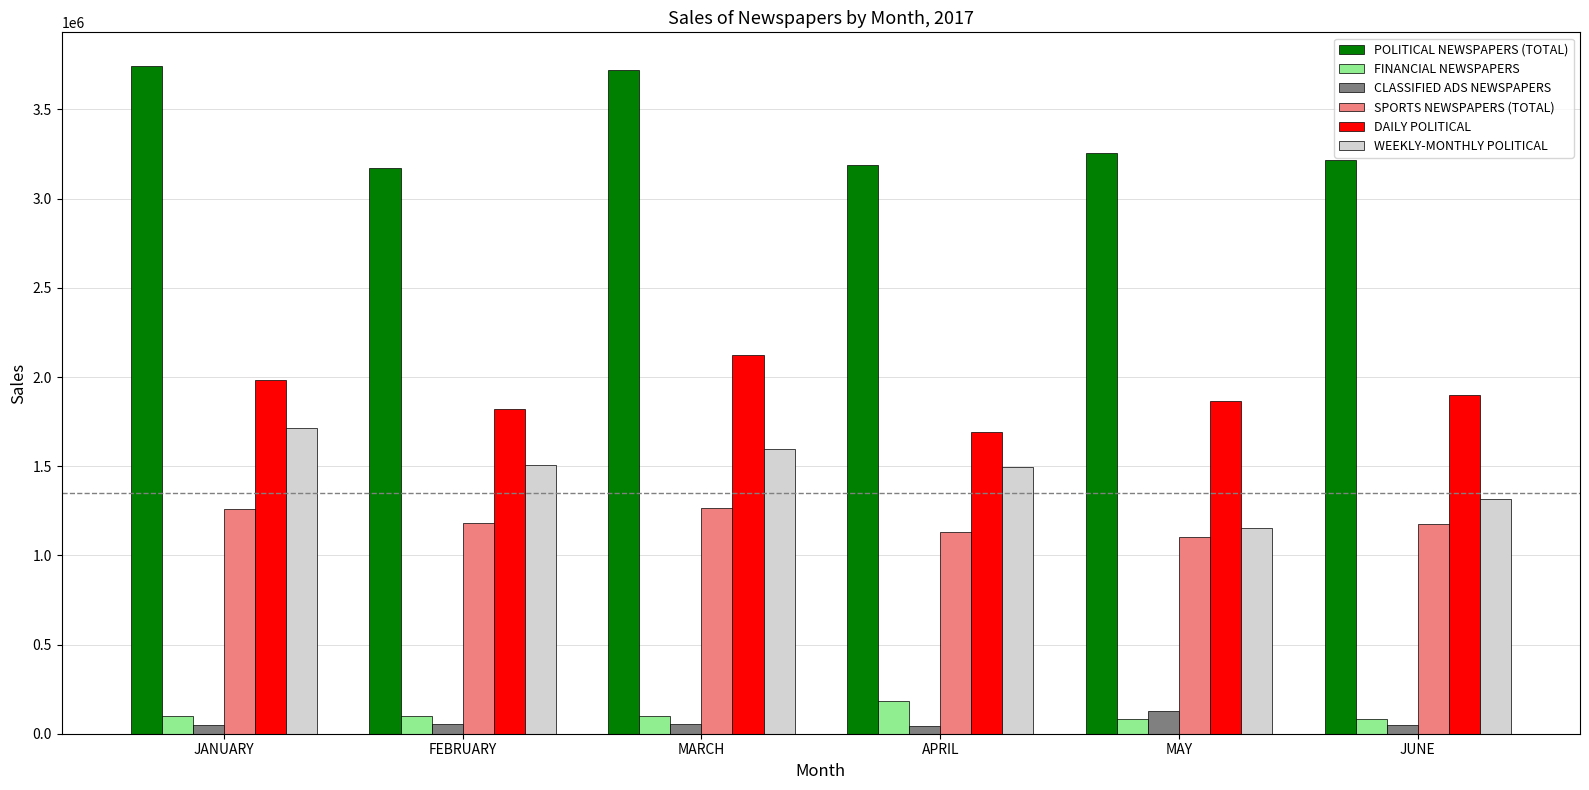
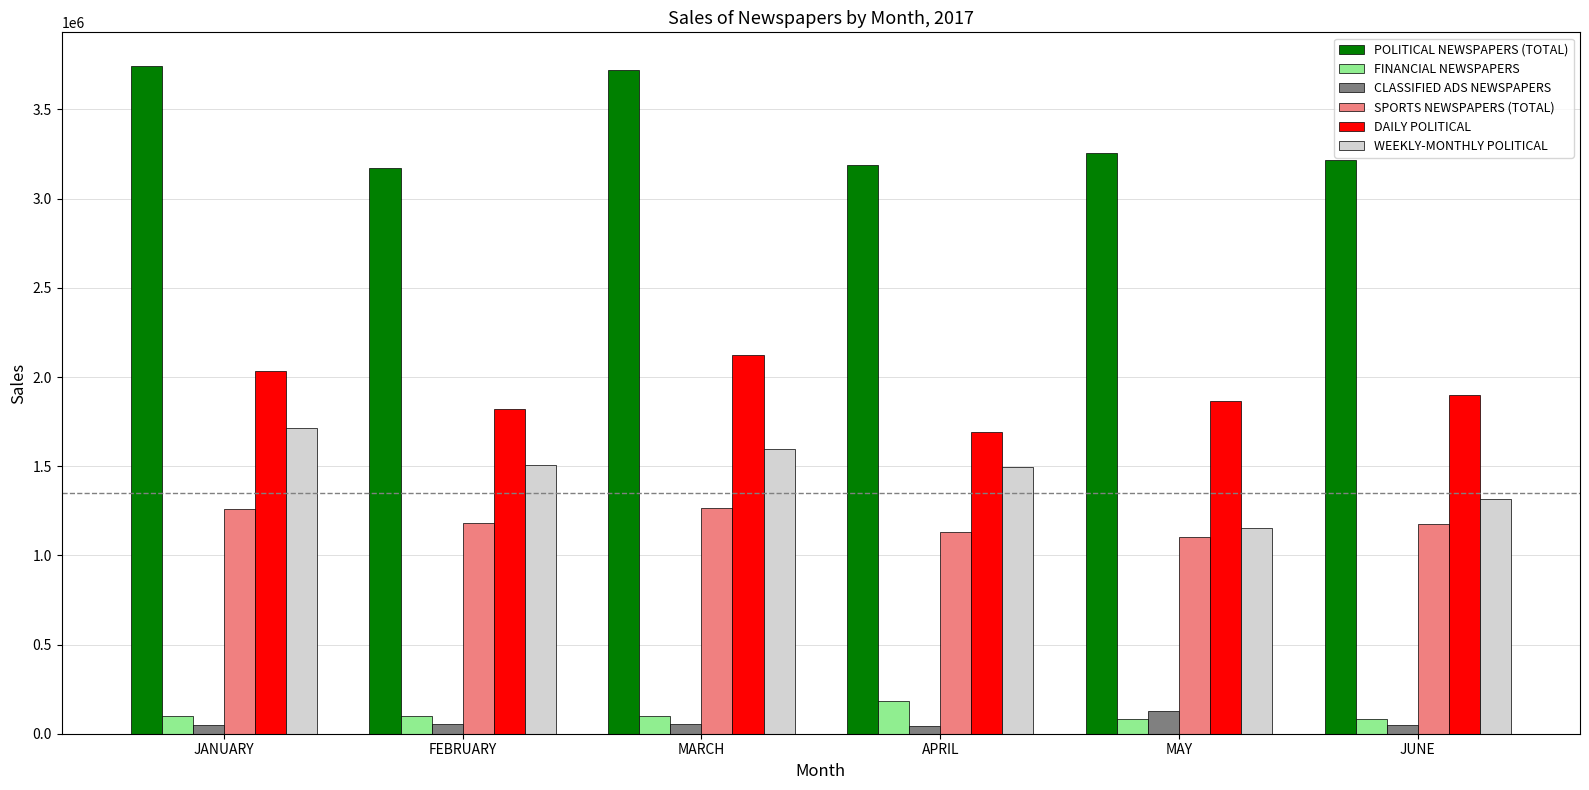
DAILY POLITICAL, JANUARY: 1980000 -> 2030000
